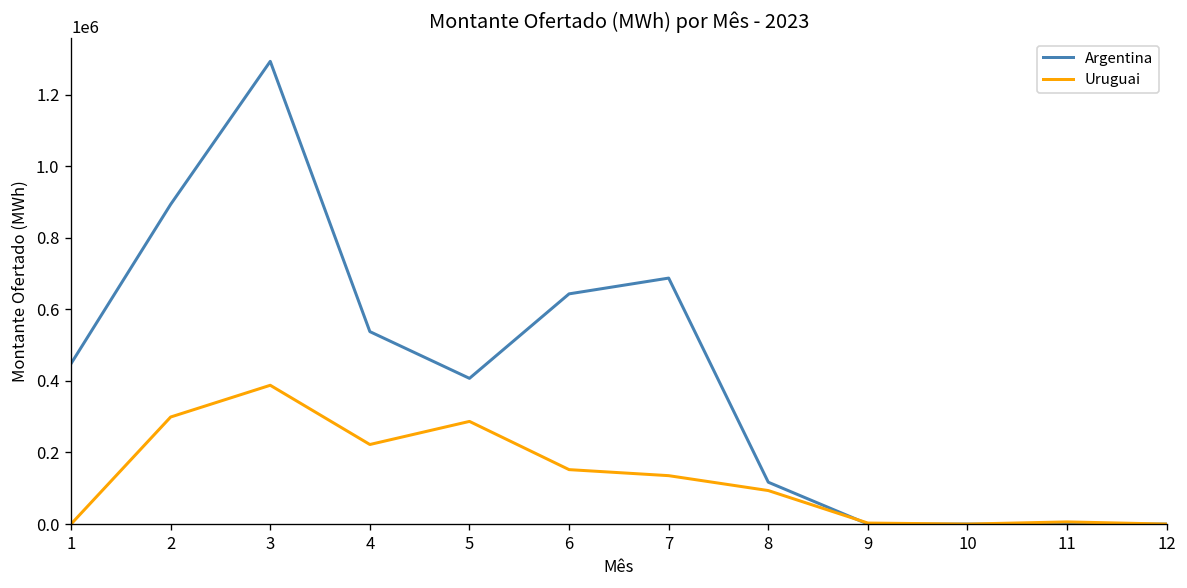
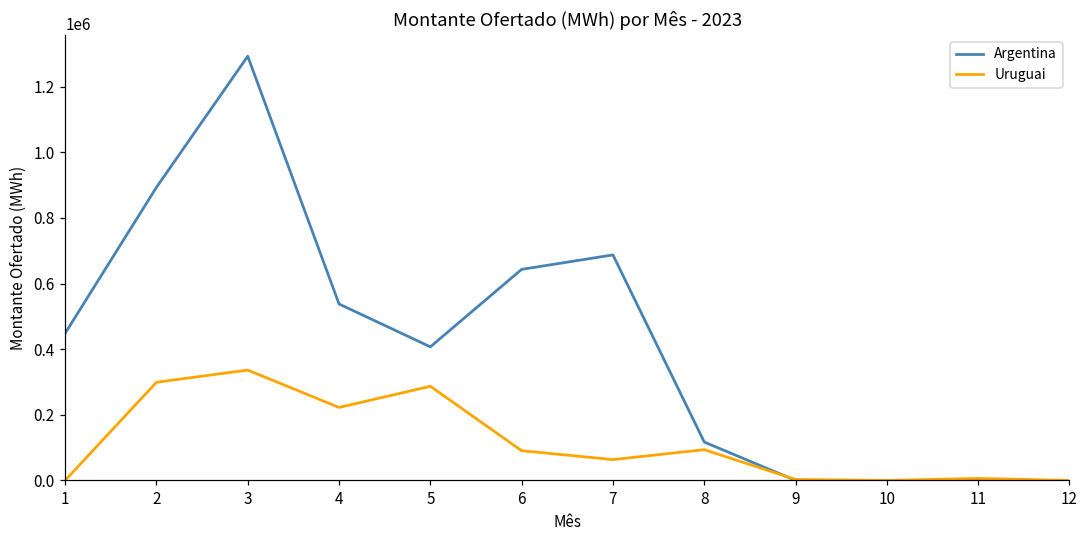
Uruguai, 3: 390000 -> 340000
Uruguai, 6: 150000 -> 90000
Uruguai, 7: 140000 -> 60000
